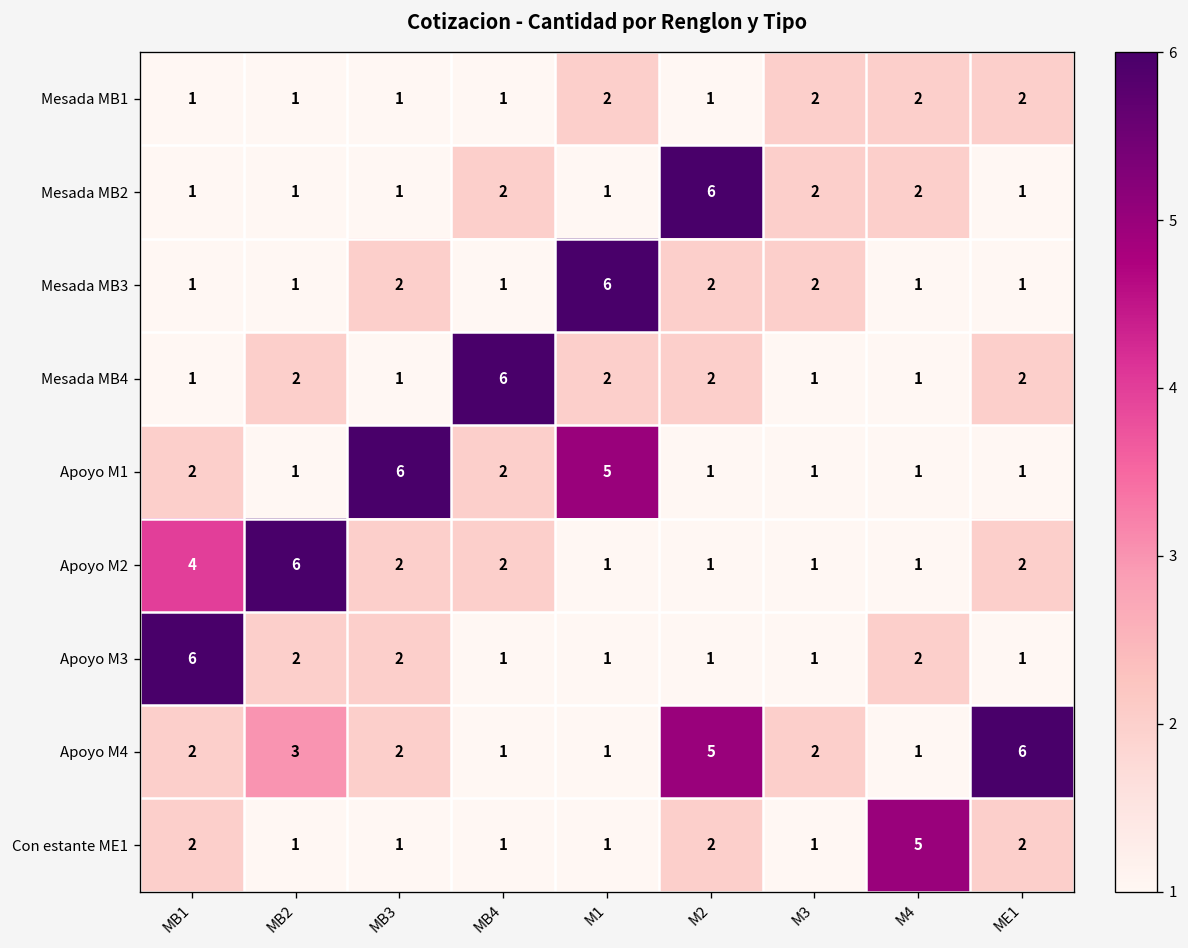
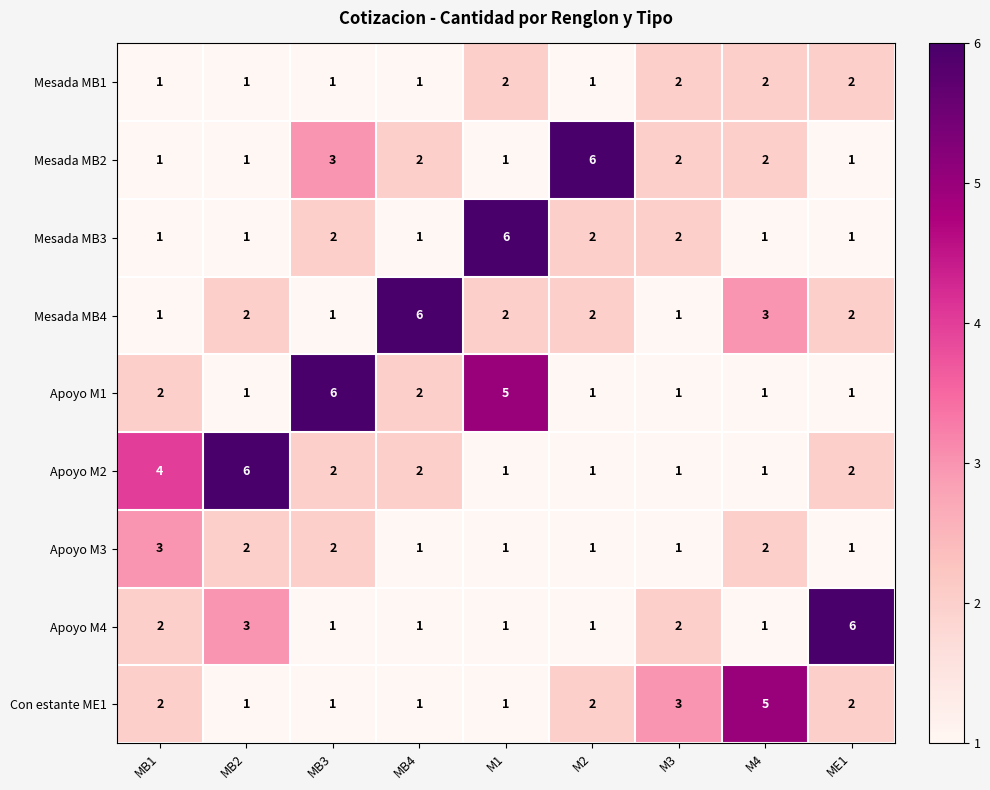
Mesada MB2, MB3: 1 -> 3
Mesada MB4, M4: 1 -> 3
Apoyo M3, MB1: 6 -> 3
Apoyo M4, MB3: 2 -> 1
Apoyo M4, M2: 5 -> 1
Con estante ME1, M3: 1 -> 3
